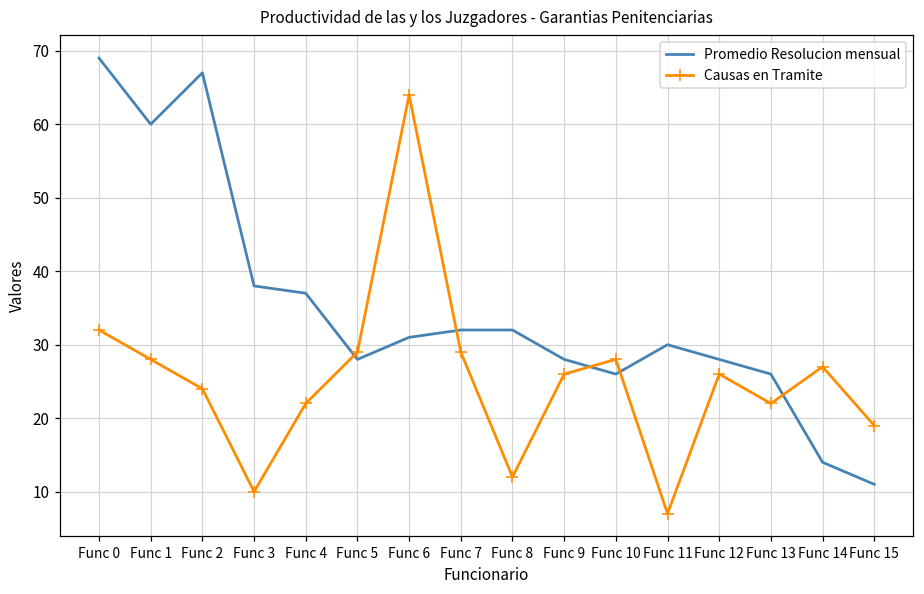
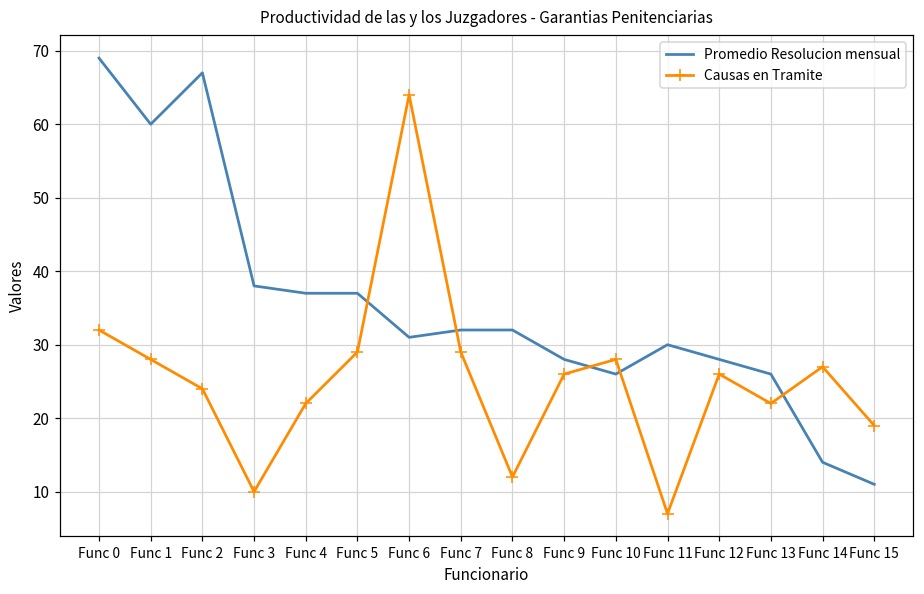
Promedio Resolucion mensual, Func 5: 28 -> 37
